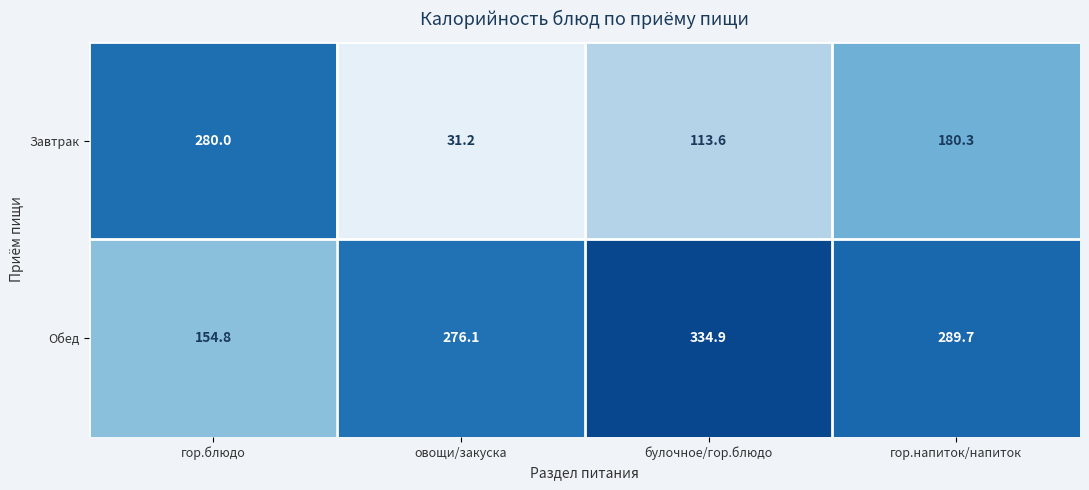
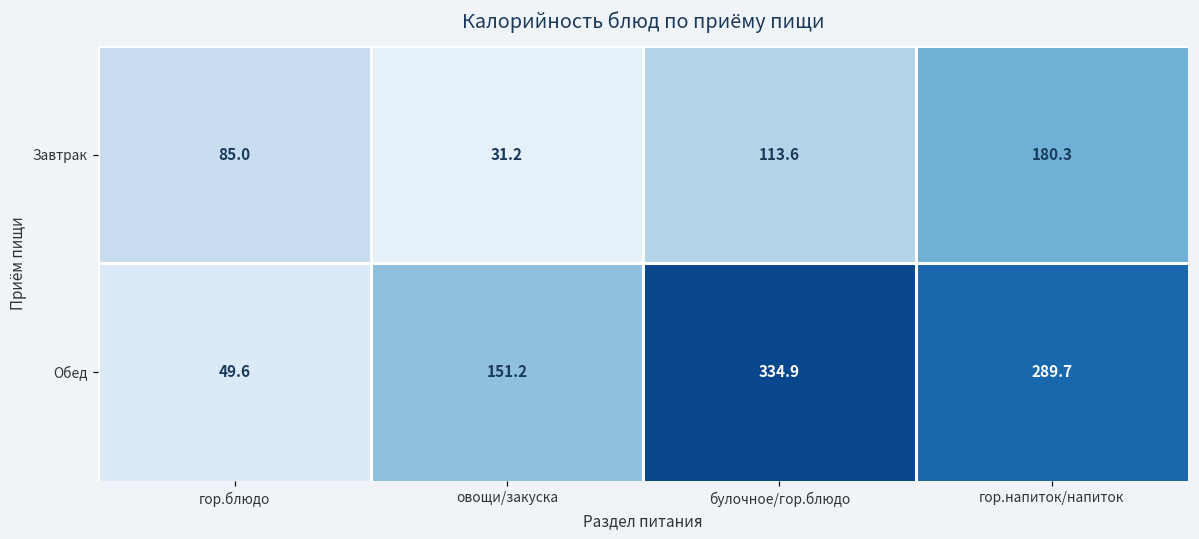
Завтрак, гор.блюдо: 280.0 -> 85.0
Обед, гор.блюдо: 154.8 -> 49.6
Обед, овощи/закуска: 276.1 -> 151.2
